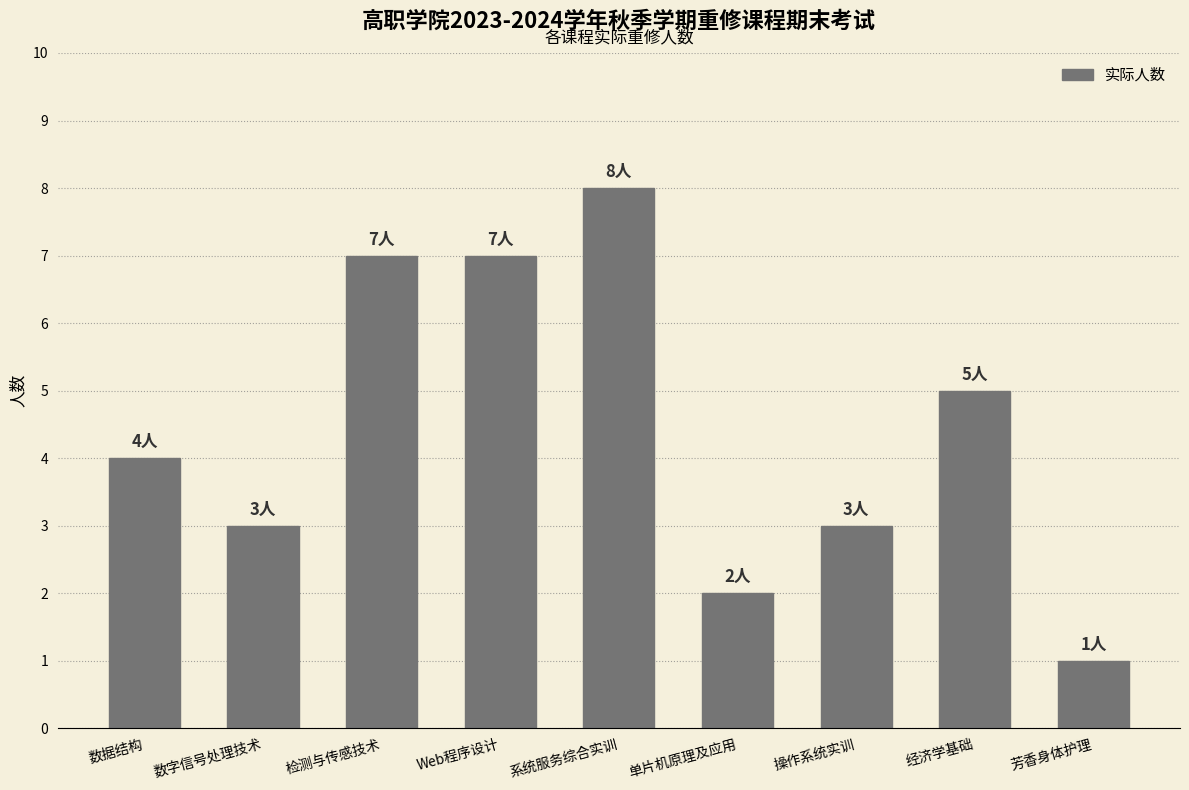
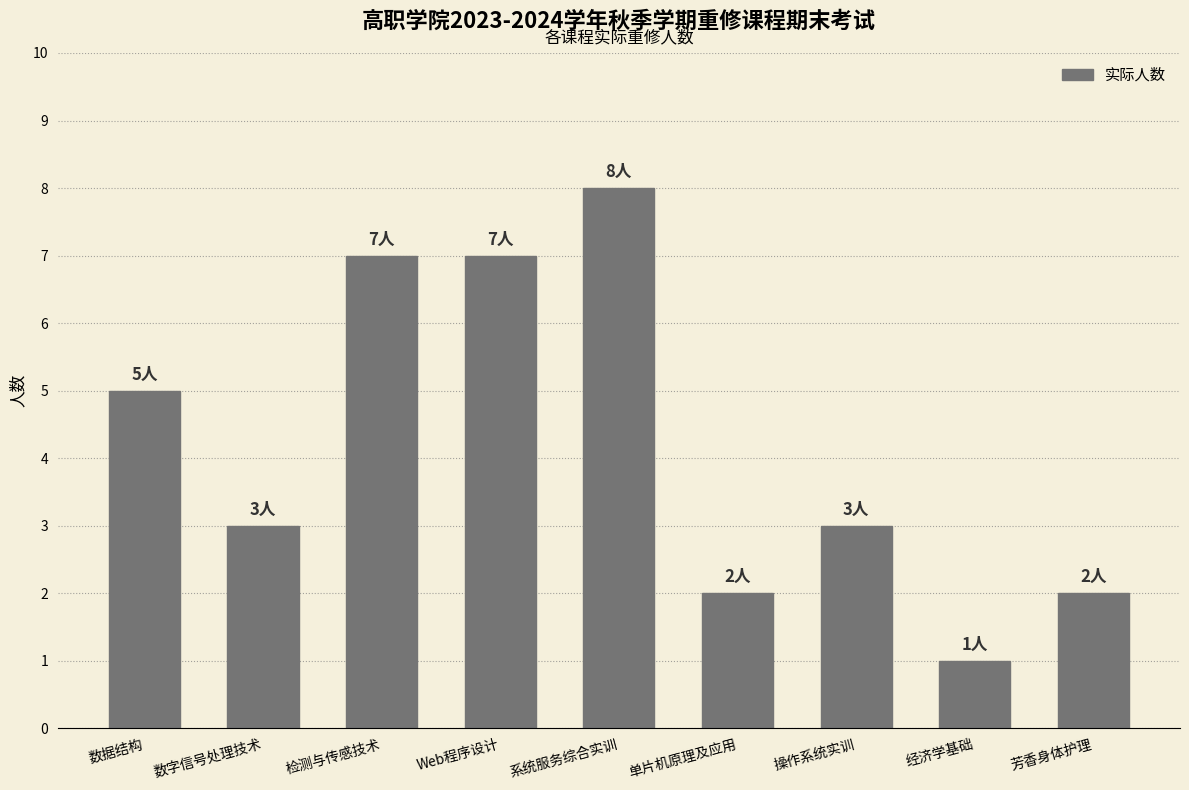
数据结构: 4人 -> 5人
经济学基础: 5人 -> 1人
芳香身体护理: 1人 -> 2人
